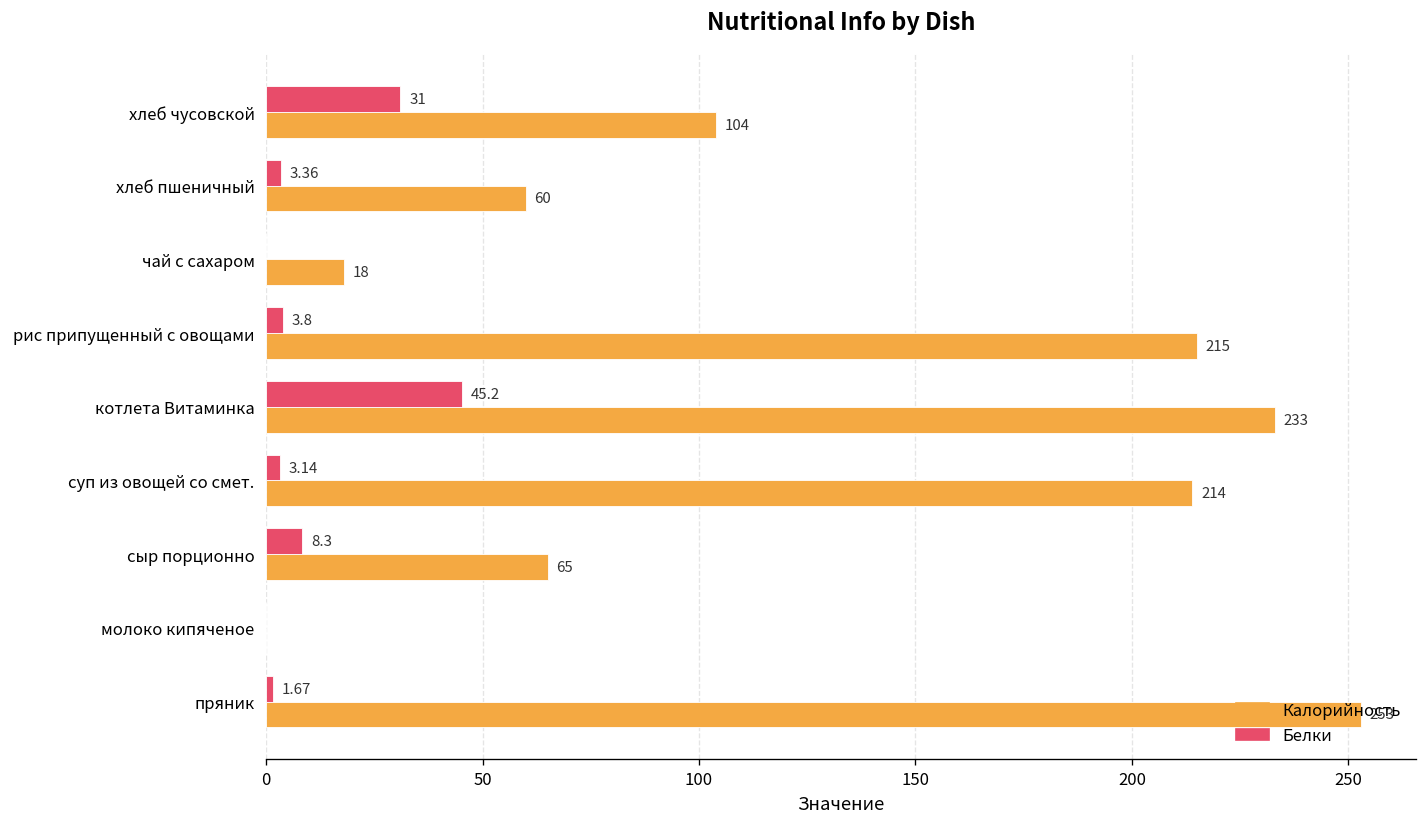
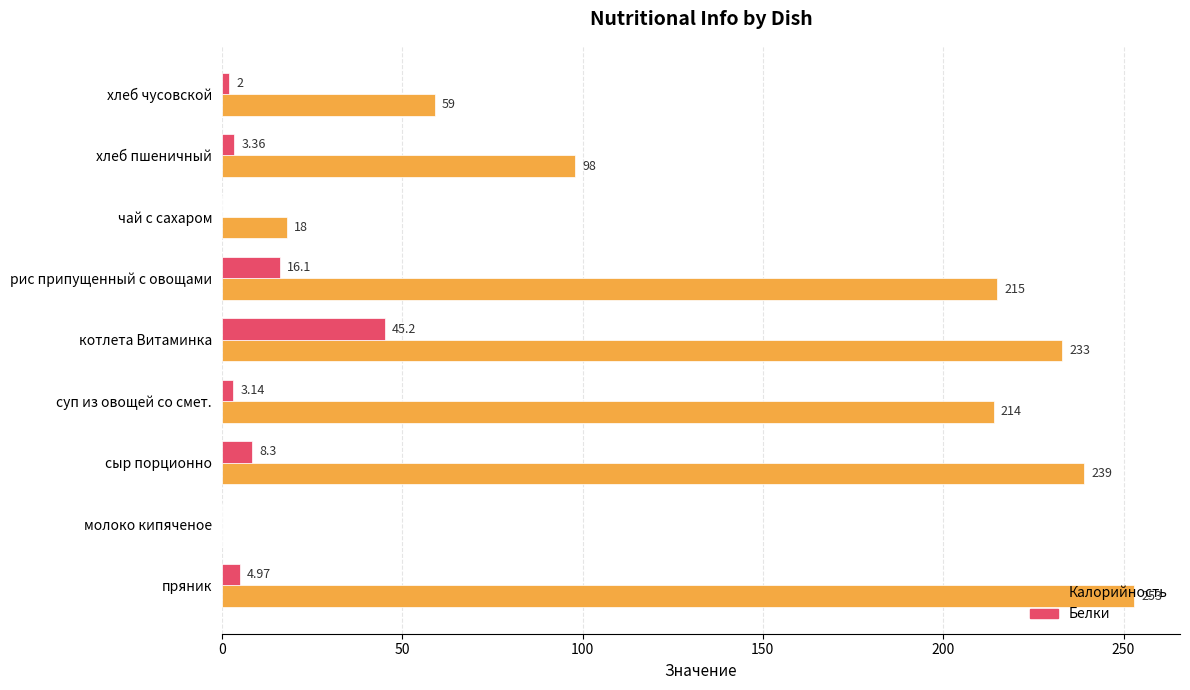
Белки, хлеб чусовской: 31 -> 2
Калорийность, хлеб чусовской: 104 -> 59
Калорийность, хлеб пшеничный: 60 -> 98
Белки, рис припущенный с овощами: 3.8 -> 16.1
Калорийность, сыр порционно: 65 -> 239
Белки, пряник: 1.67 -> 4.97
